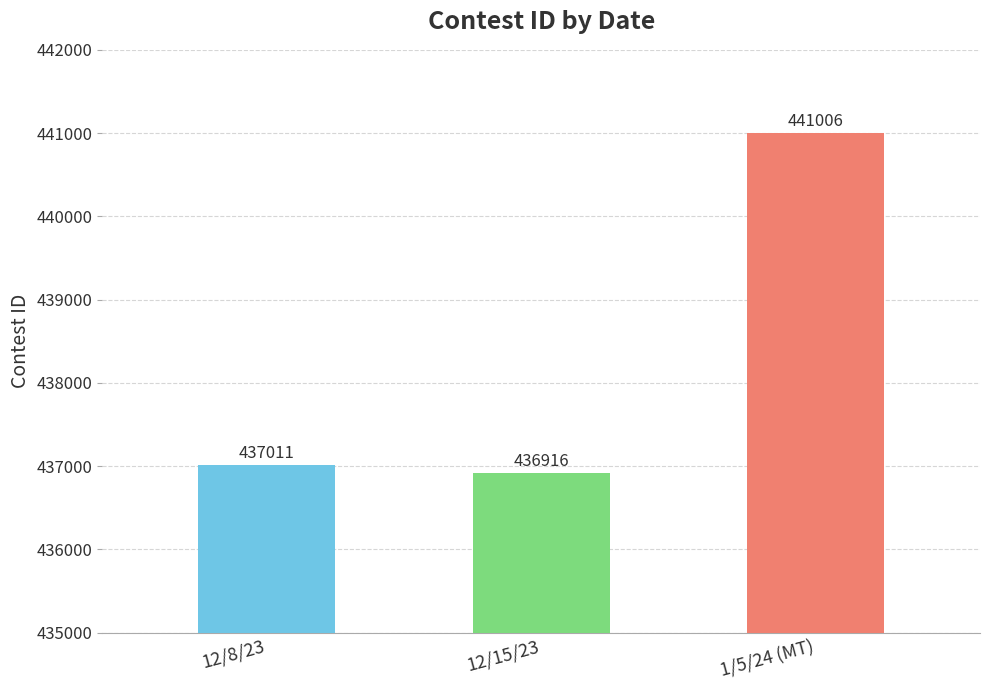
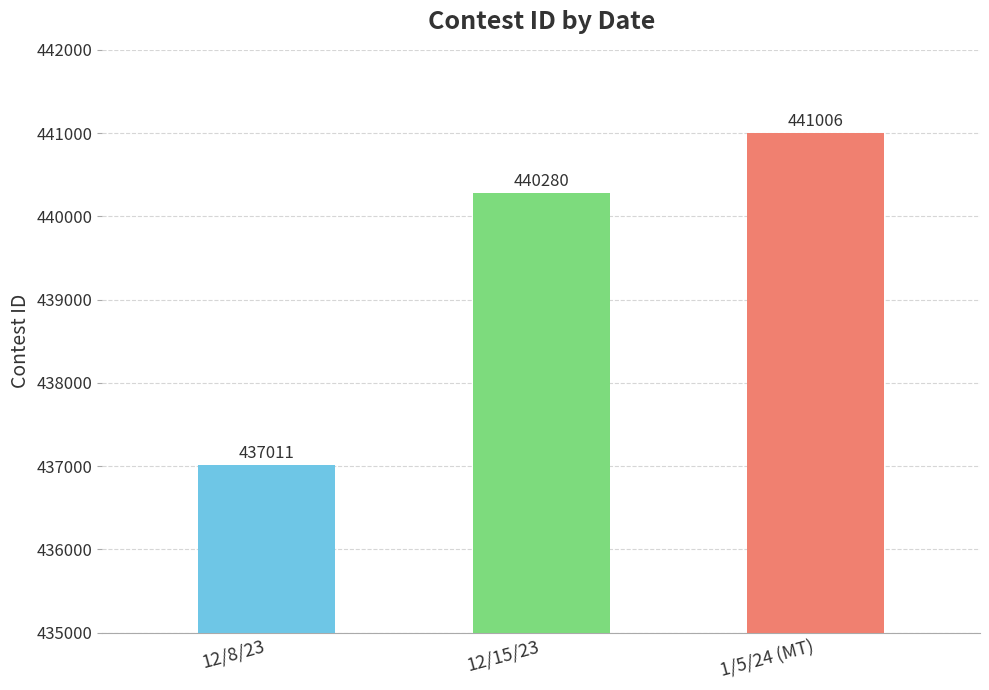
12/15/23: 436916 -> 440280
